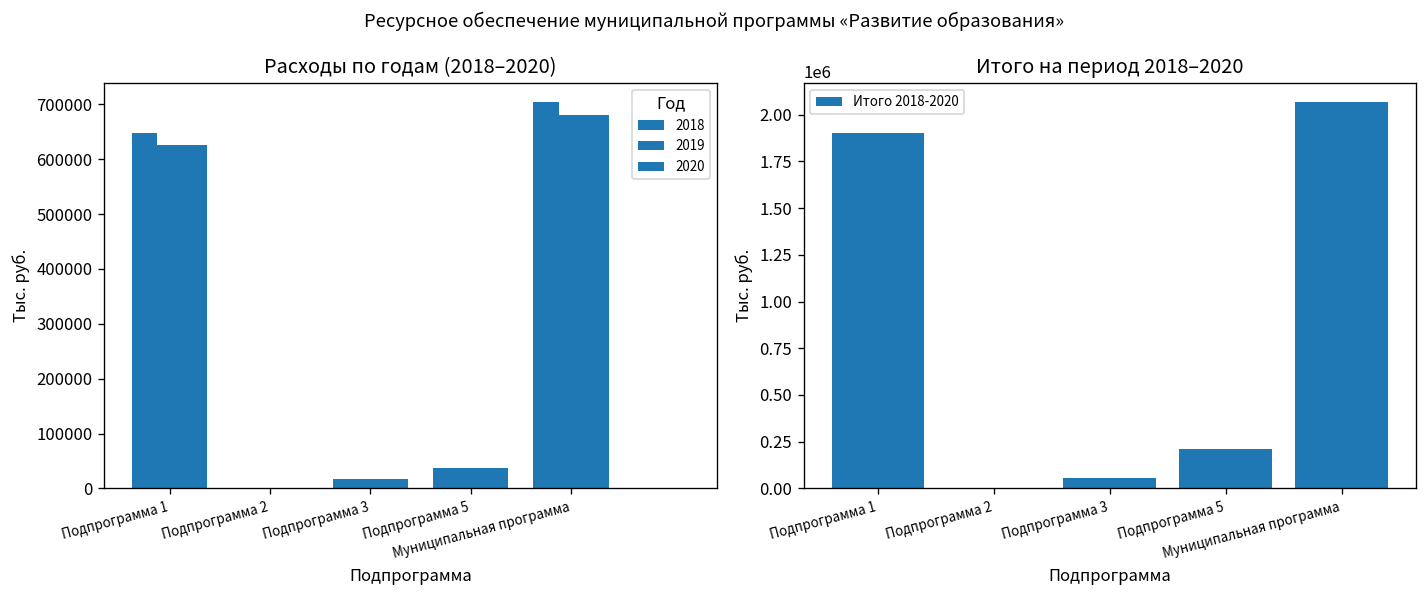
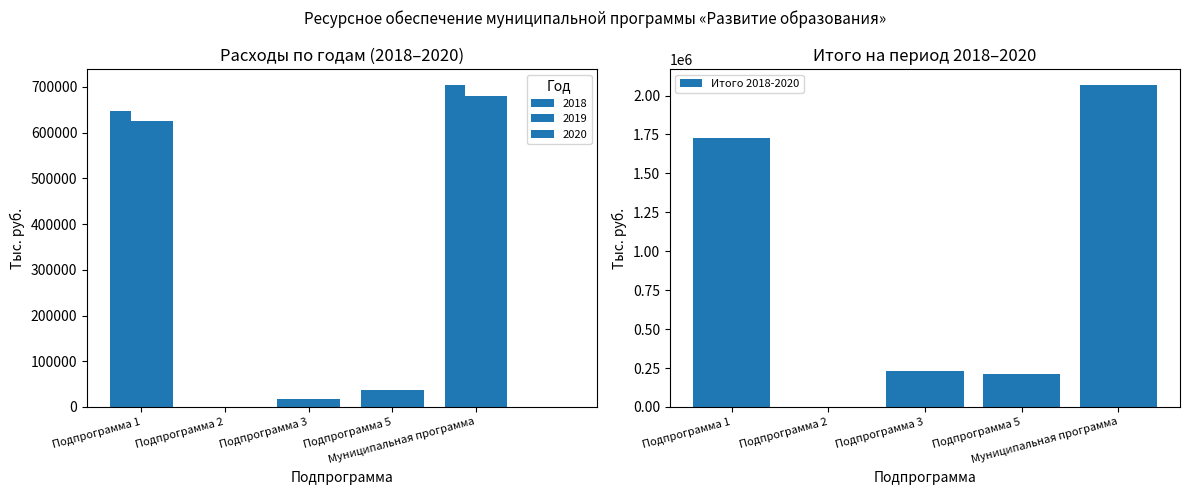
Итого на период 2018–2020, Подпрограмма 1: 1900000 -> 1730000
Итого на период 2018–2020, Подпрограмма 3: 50000 -> 230000
